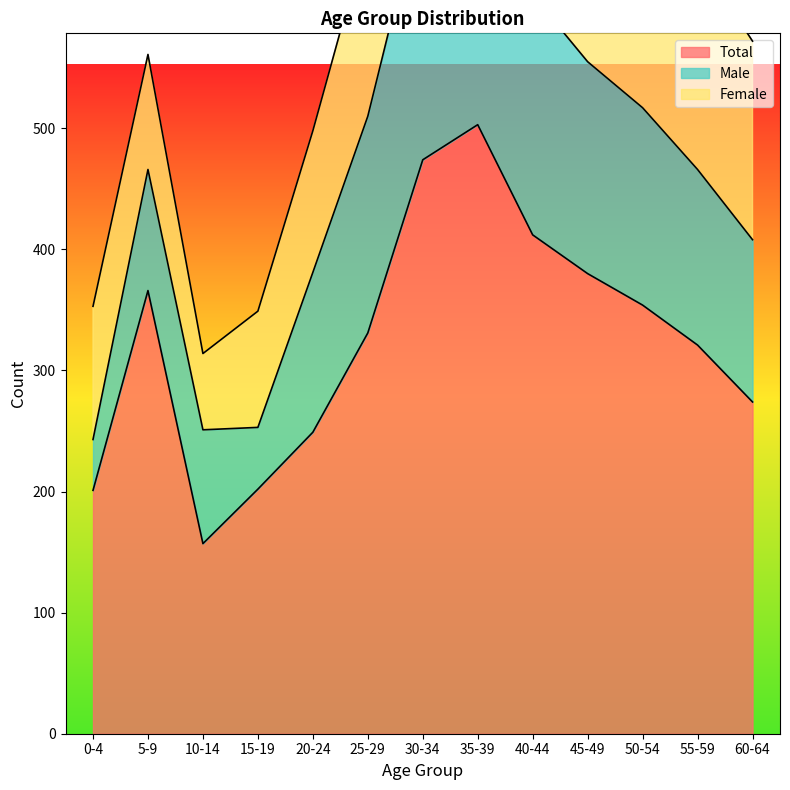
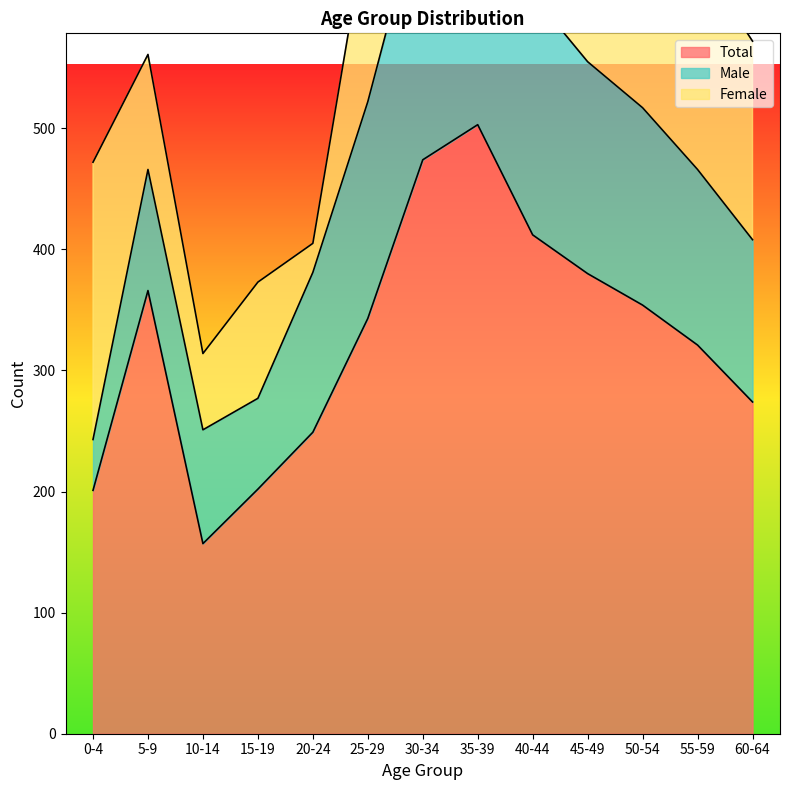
Female, 0-4: 110 -> 229
Male, 15-19: 51 -> 75
Female, 20-24: 117 -> 24
Total, 25-29: 331 -> 343
